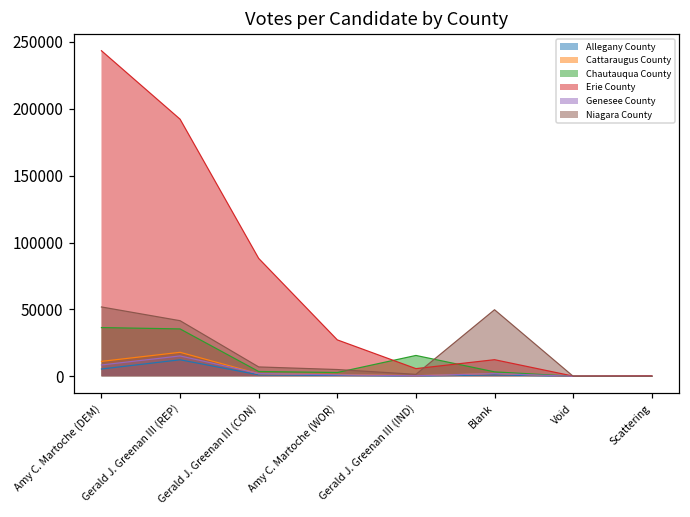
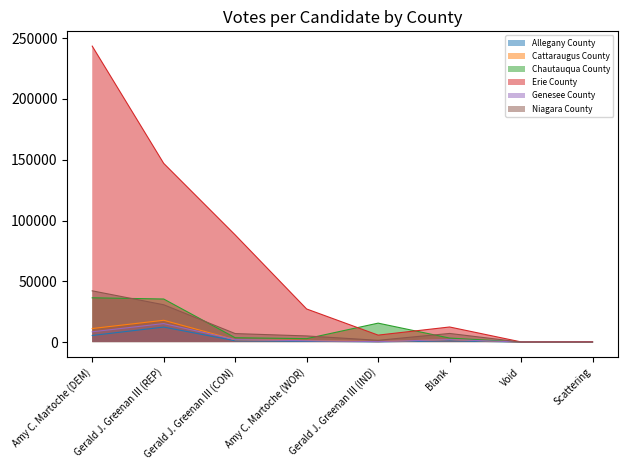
Niagara County, Amy C. Martoche (DEM): 52000 -> 42000
Erie County, Gerald J. Greenan III (REP): 192000 -> 147000
Niagara County, Gerald J. Greenan III (REP): 42000 -> 31000
Niagara County, Blank: 50000 -> 7000
